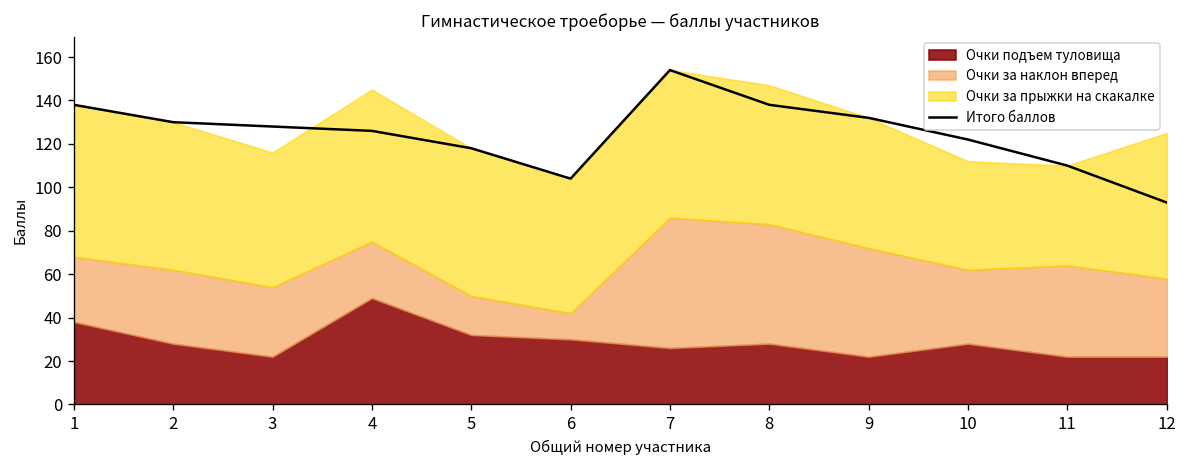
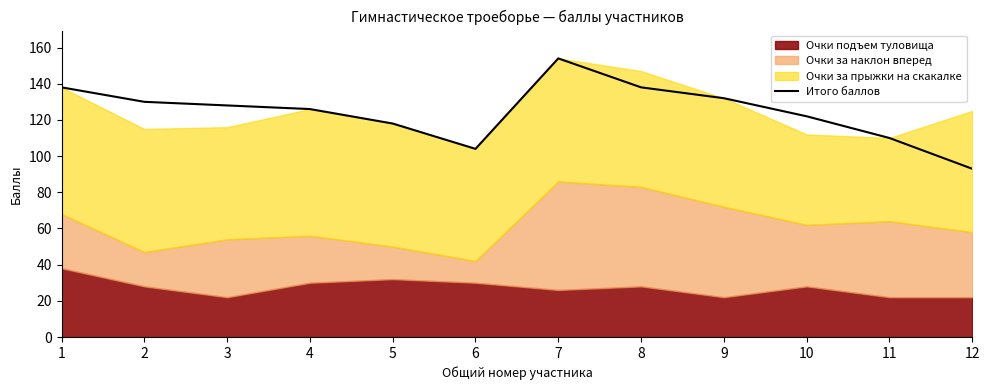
Очки за наклон вперед, 2: 34 -> 19
Очки подъем туловища, 4: 49 -> 30
